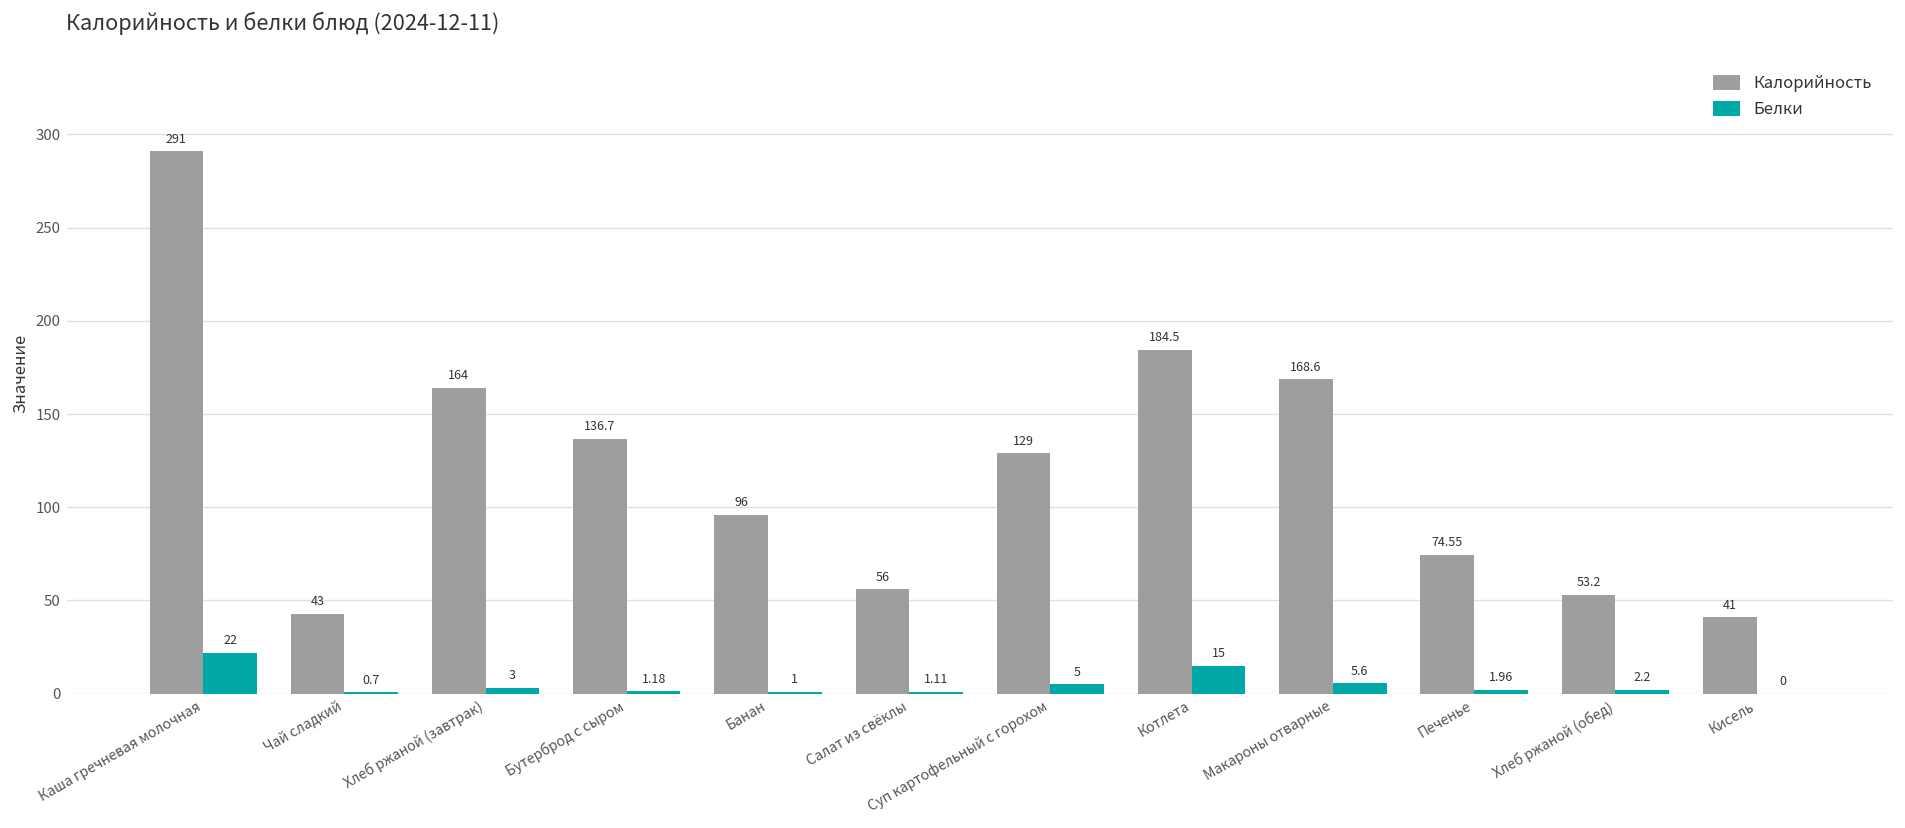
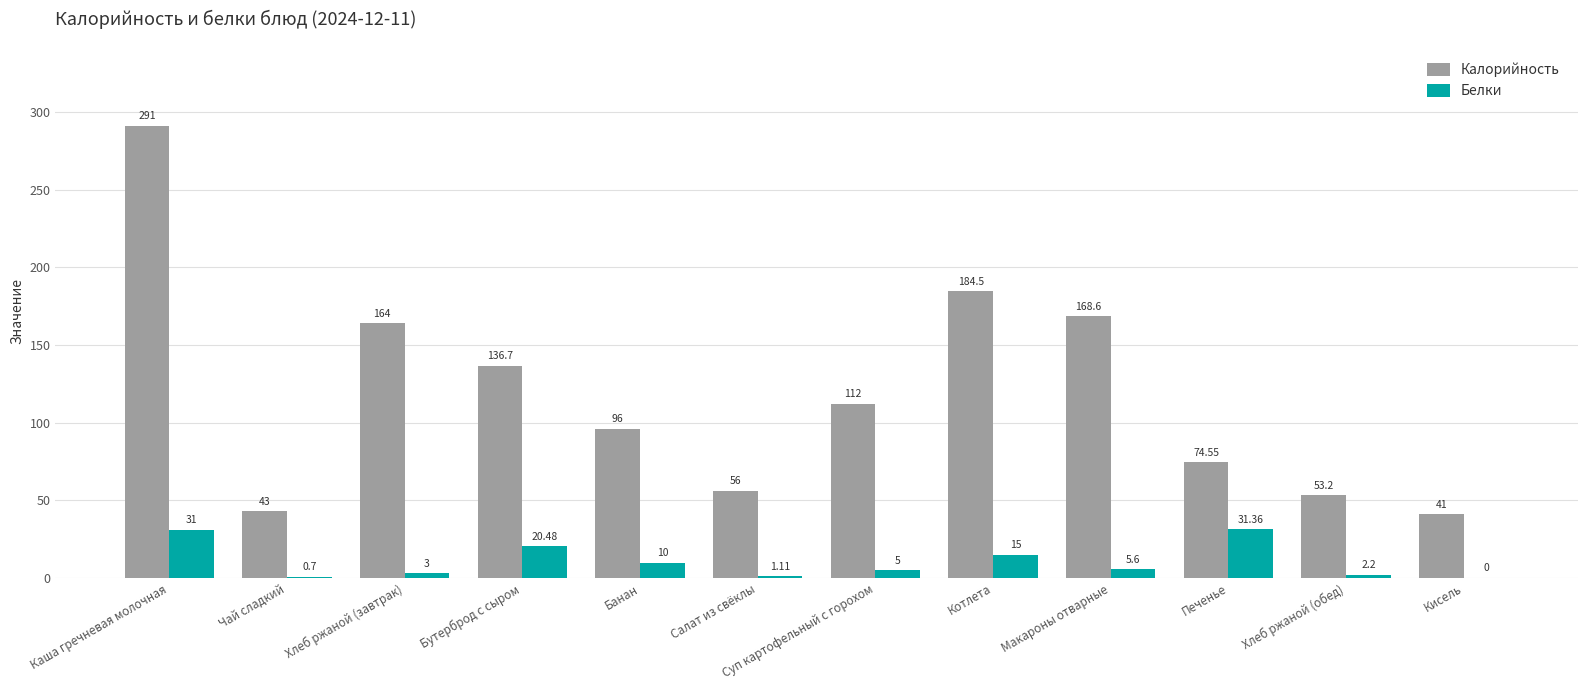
Белки, Каша гречневая молочная: 22 -> 31
Белки, Бутерброд с сыром: 1.18 -> 20.48
Белки, Банан: 1 -> 10
Калорийность, Суп картофельный с горохом: 129 -> 112
Белки, Печенье: 1.96 -> 31.36
